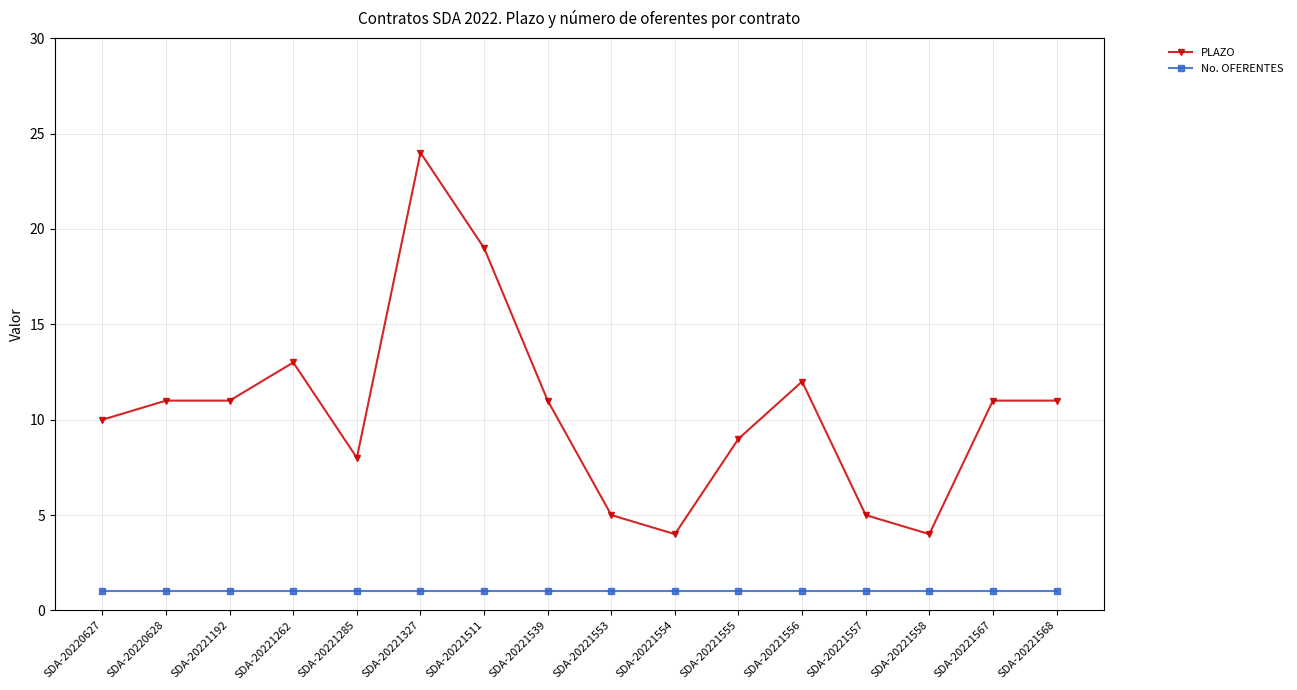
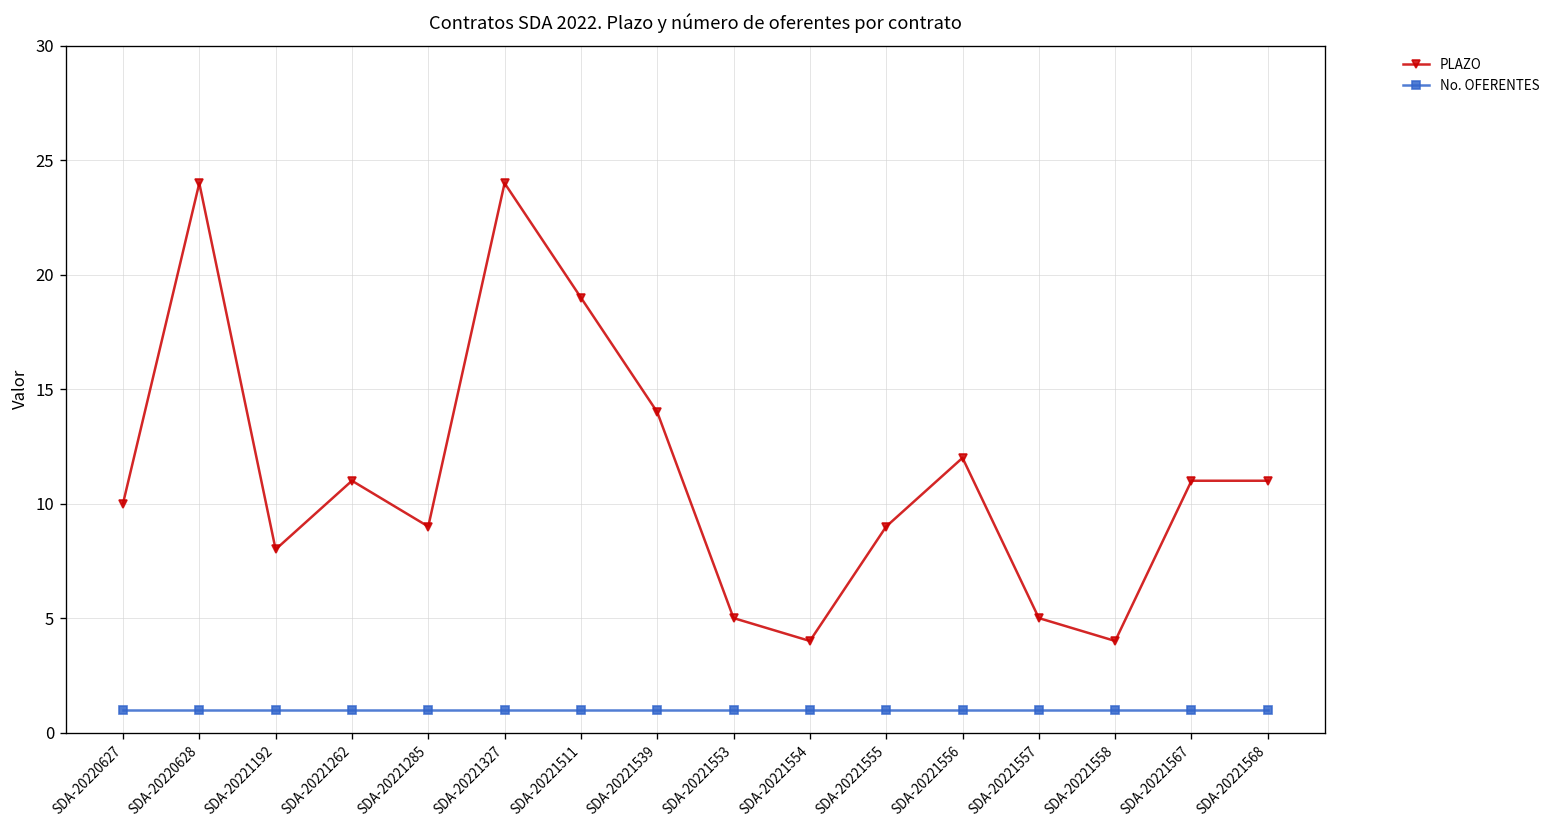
PLAZO, SDA-20220628: 11 -> 24
PLAZO, SDA-20221192: 11 -> 8
PLAZO, SDA-20221262: 13 -> 11
PLAZO, SDA-20221285: 8 -> 9
PLAZO, SDA-20221539: 11 -> 14
